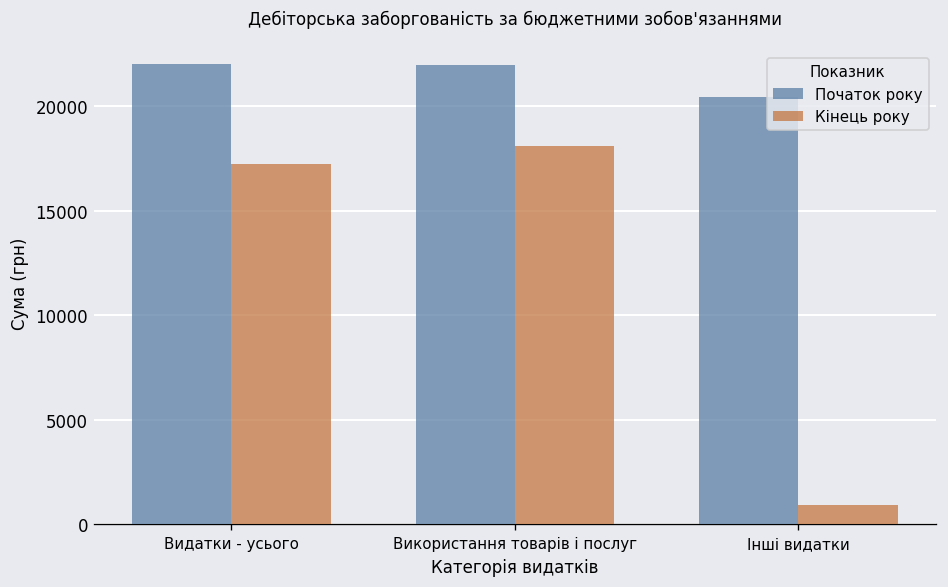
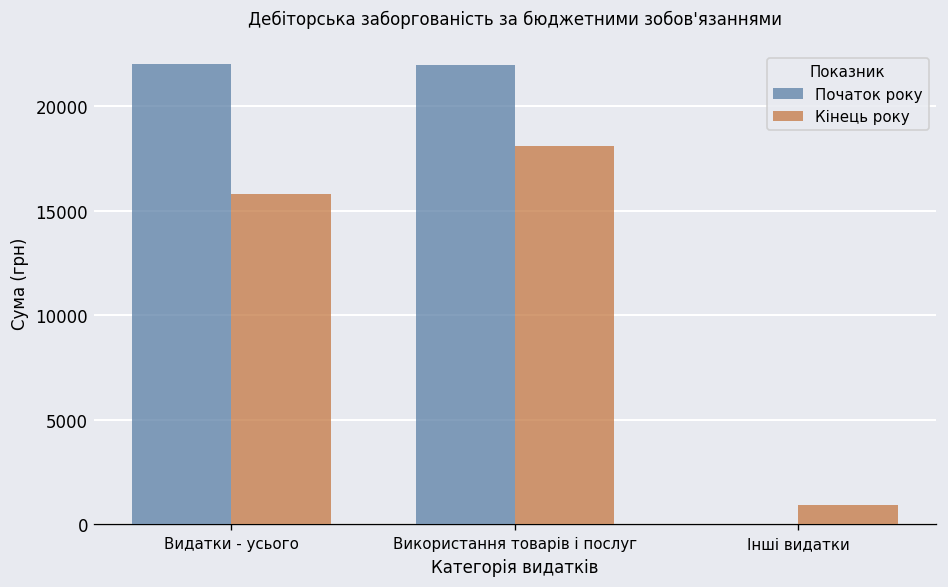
Кінець року, Видатки - усього: 17200 -> 15800
Початок року, Інші видатки: 20500 -> 0
